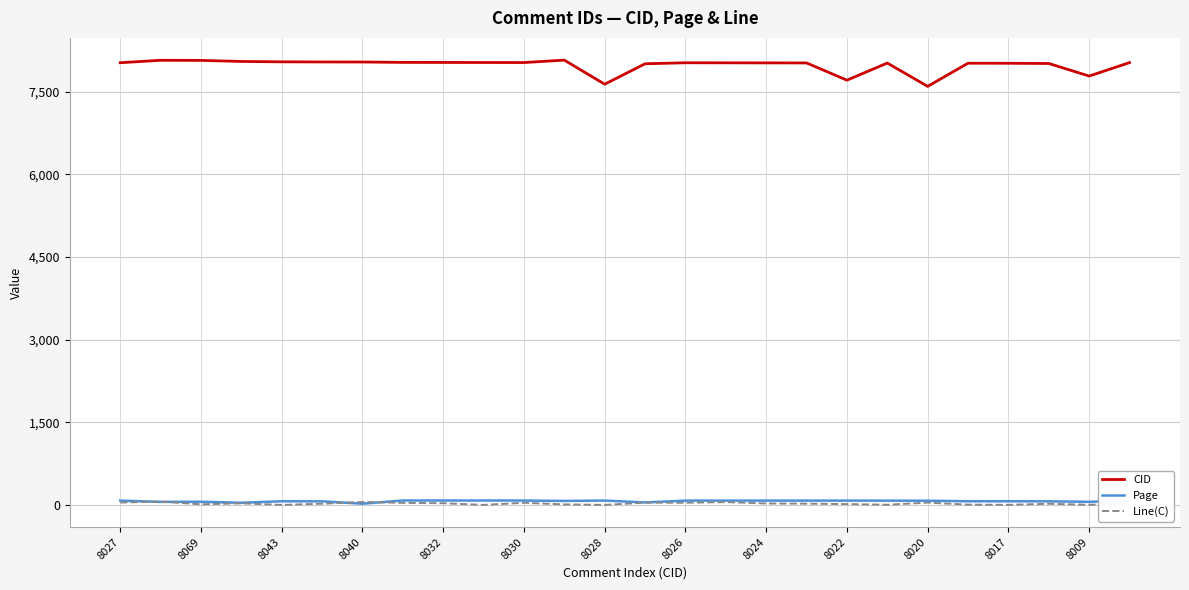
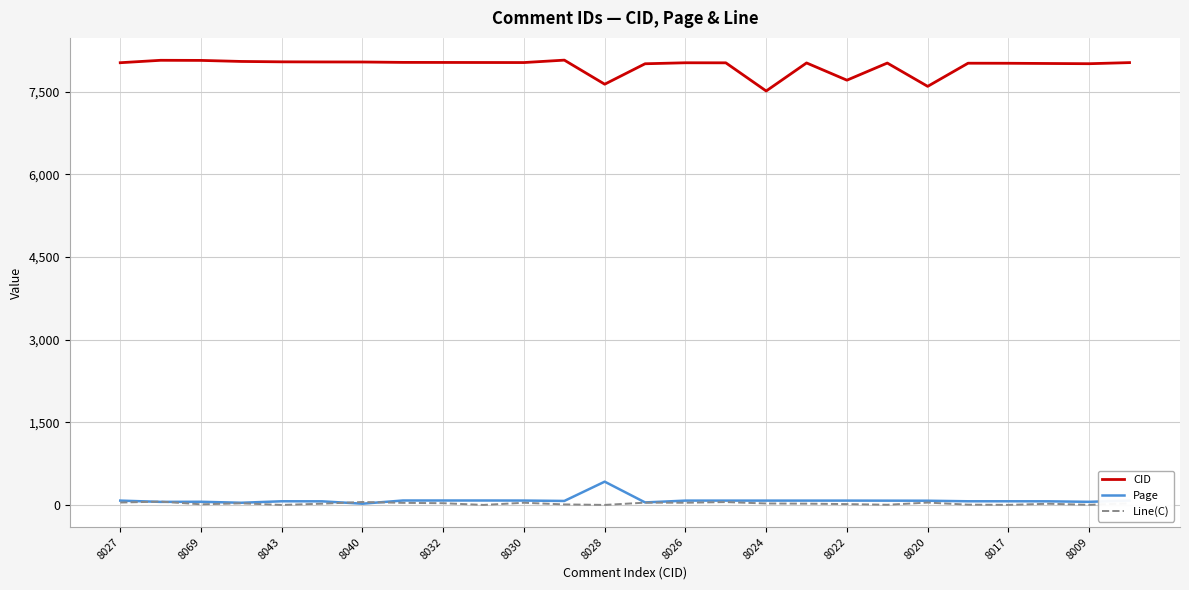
Page, 8028: 100 -> 400
CID, 8024: 8,000 -> 7,500
CID, 8009: 7,800 -> 8,000
